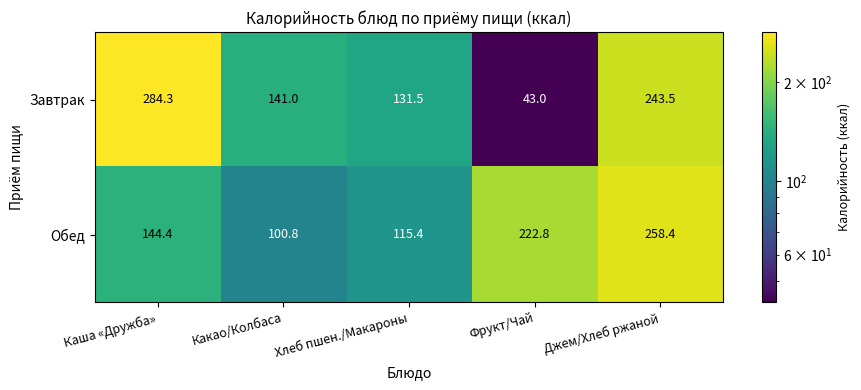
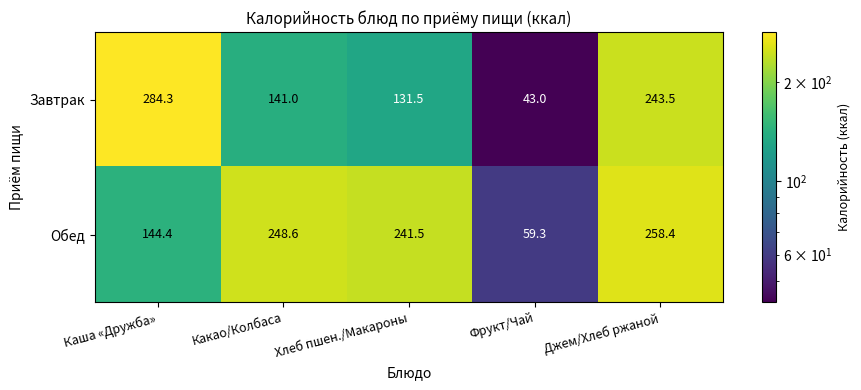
Обед, Какао/Колбаса: 100.8 -> 248.6
Обед, Хлеб пшен./Макароны: 115.4 -> 241.5
Обед, Фрукт/Чай: 222.8 -> 59.3
